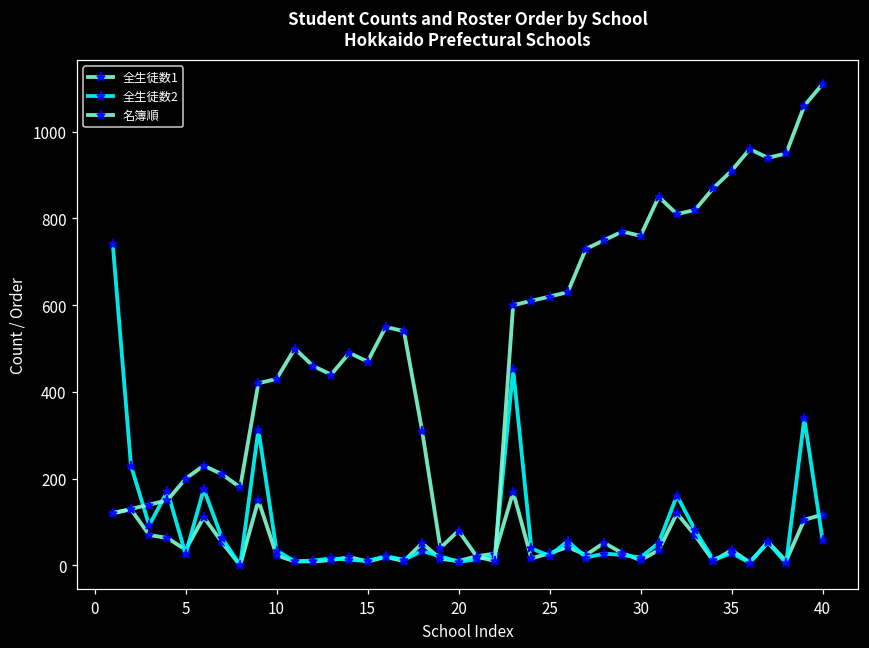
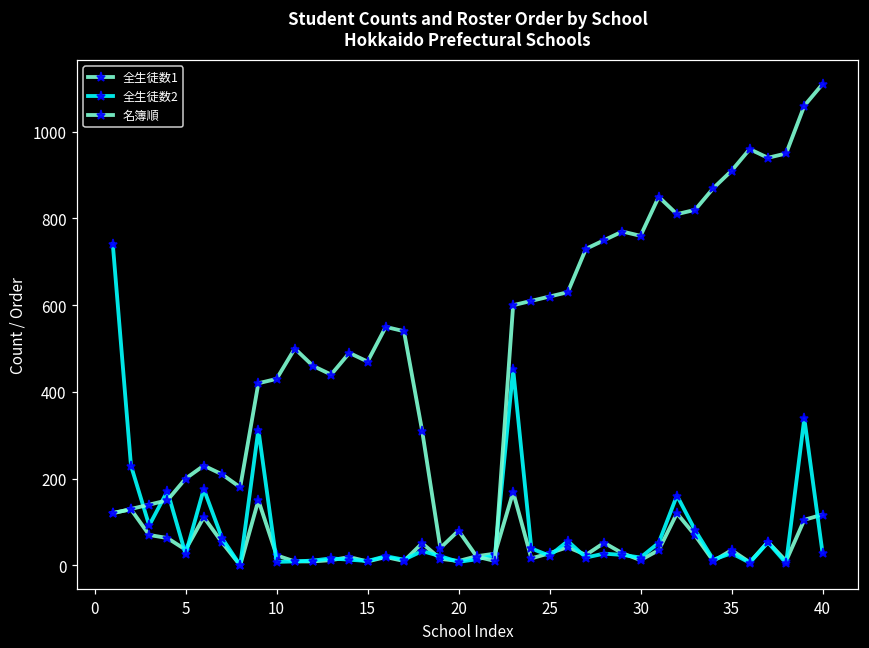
全生徒数2, 10: 30 -> 10
全生徒数2, 40: 60 -> 30
